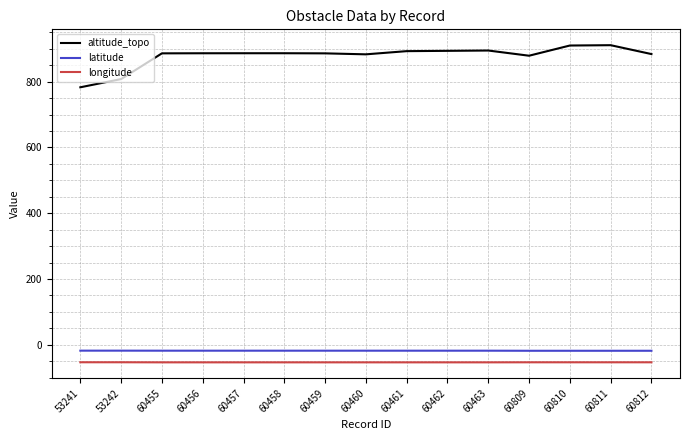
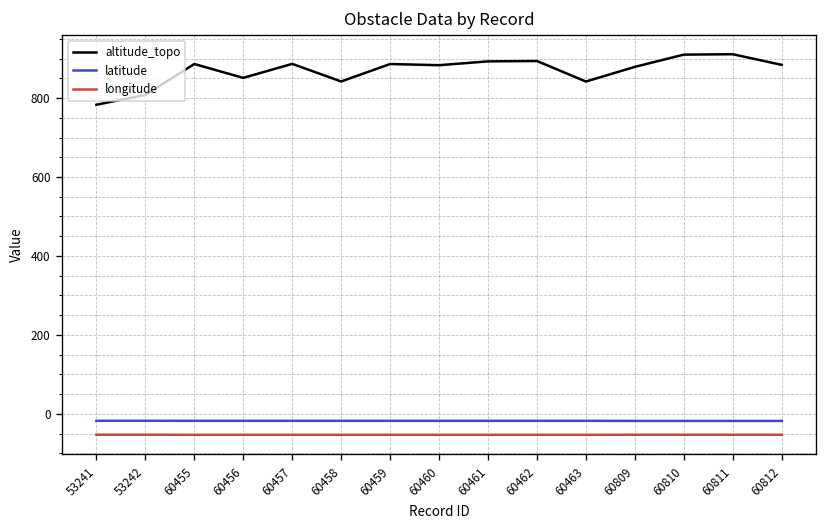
altitude_topo, 60456: 890 -> 850
altitude_topo, 60458: 890 -> 840
altitude_topo, 60463: 890 -> 840
